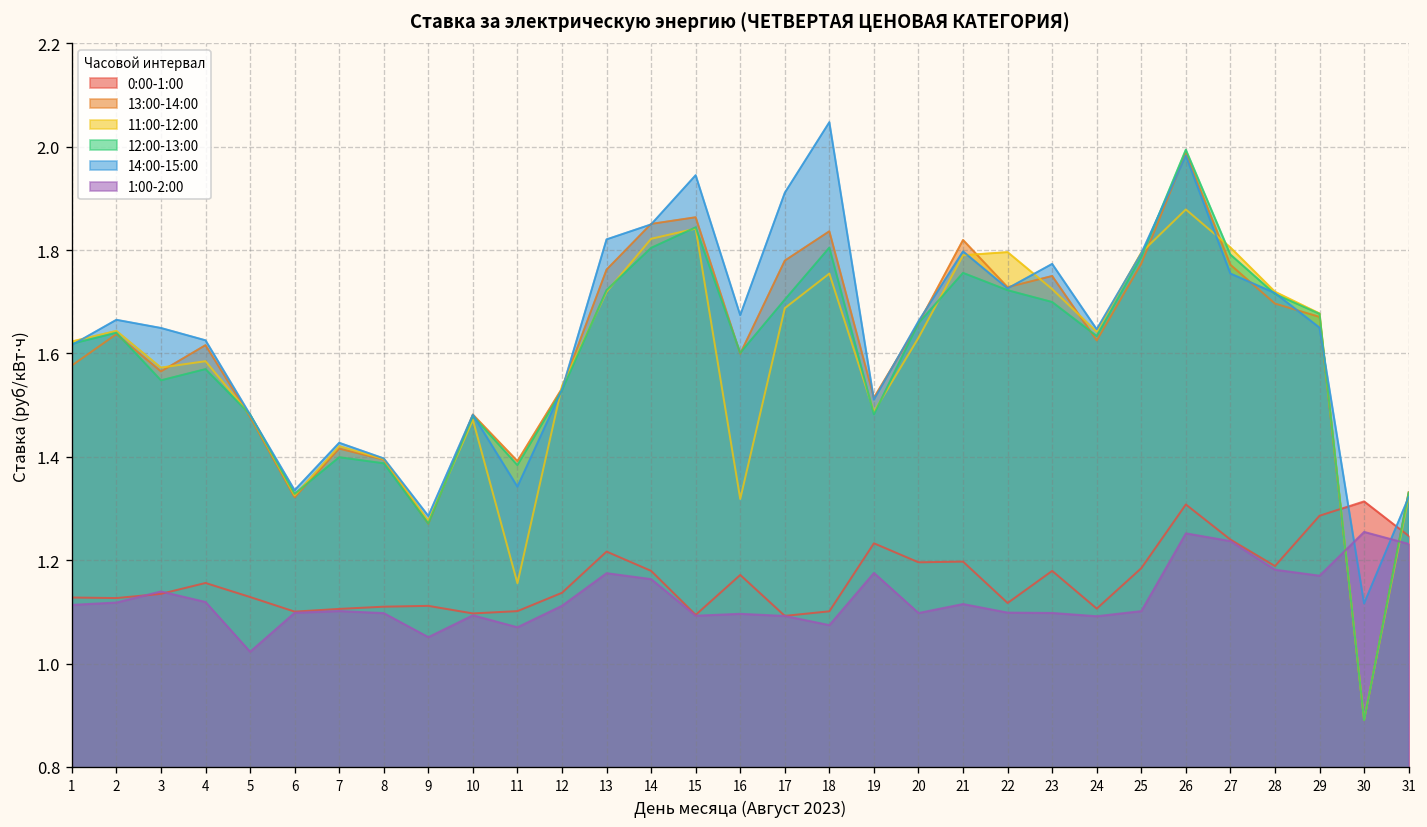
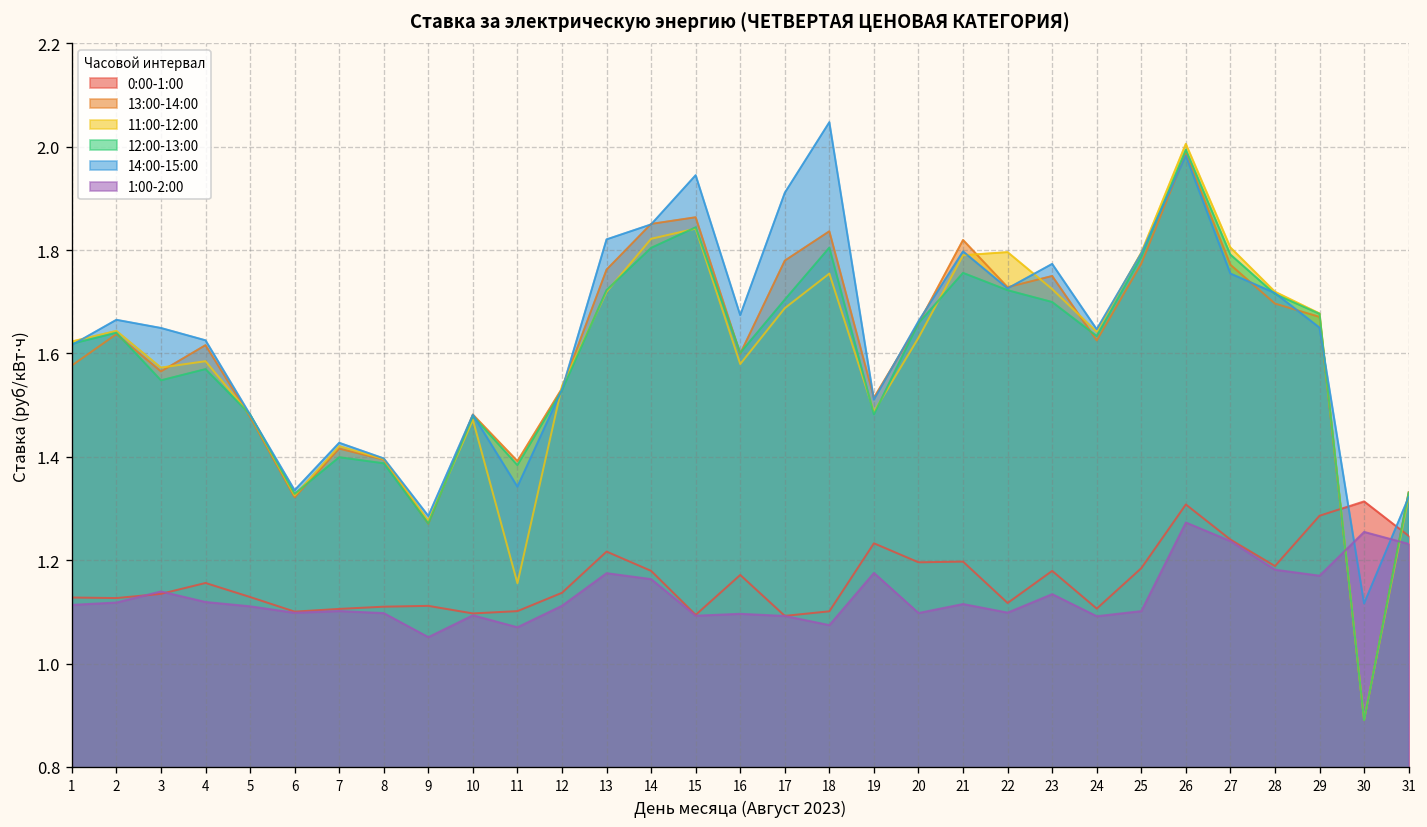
1:00-2:00, 5: 1.02 -> 1.11
11:00-12:00, 16: 1.32 -> 1.58
1:00-2:00, 23: 1.10 -> 1.13
11:00-12:00, 26: 1.88 -> 2.01
1:00-2:00, 26: 1.25 -> 1.27
